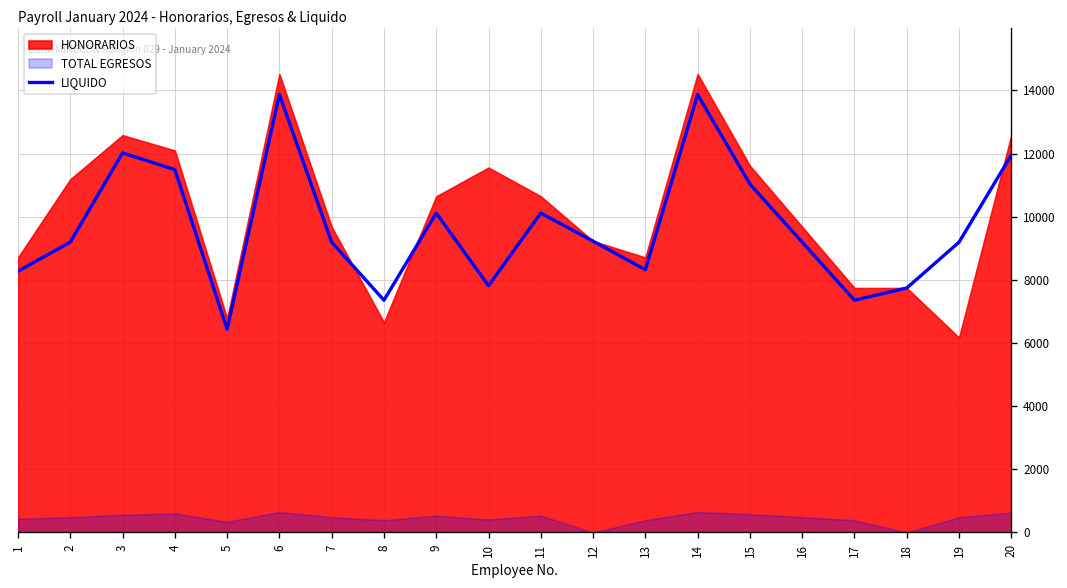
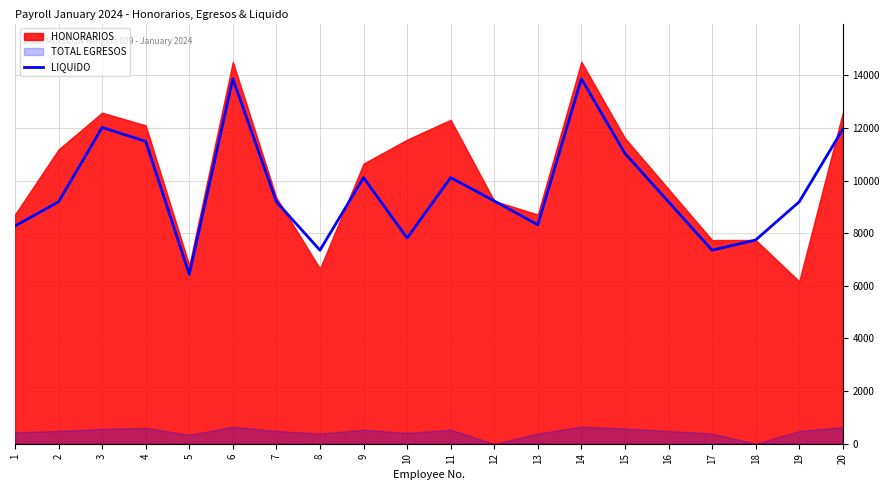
HONORARIOS, 7: 9700 -> 9400
HONORARIOS, 11: 10600 -> 12300
